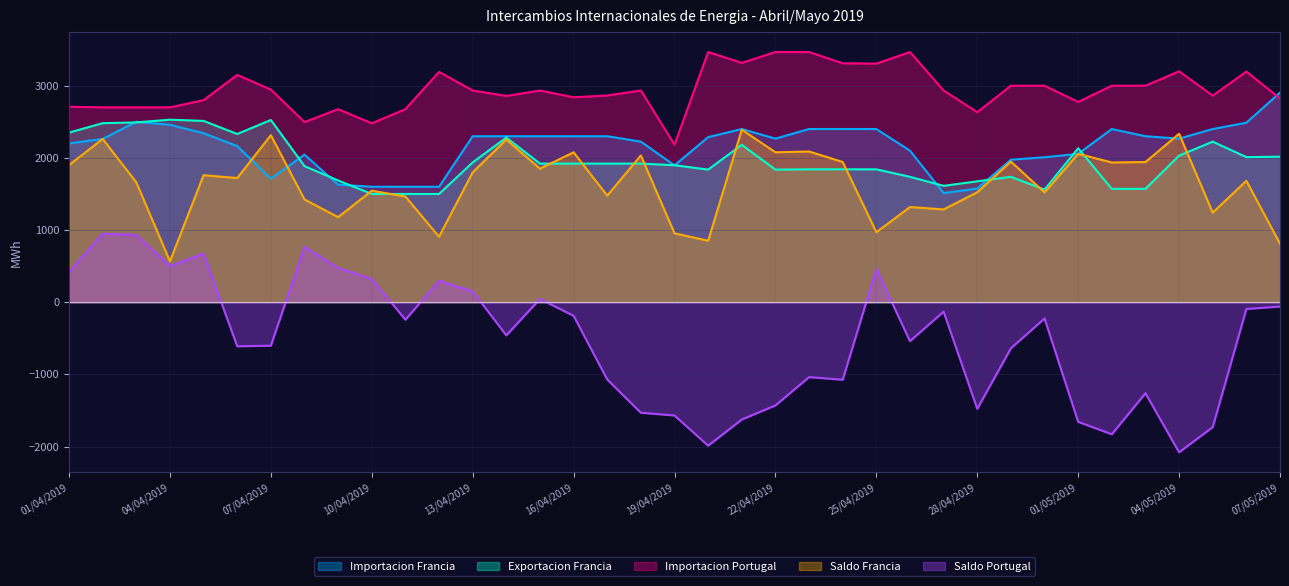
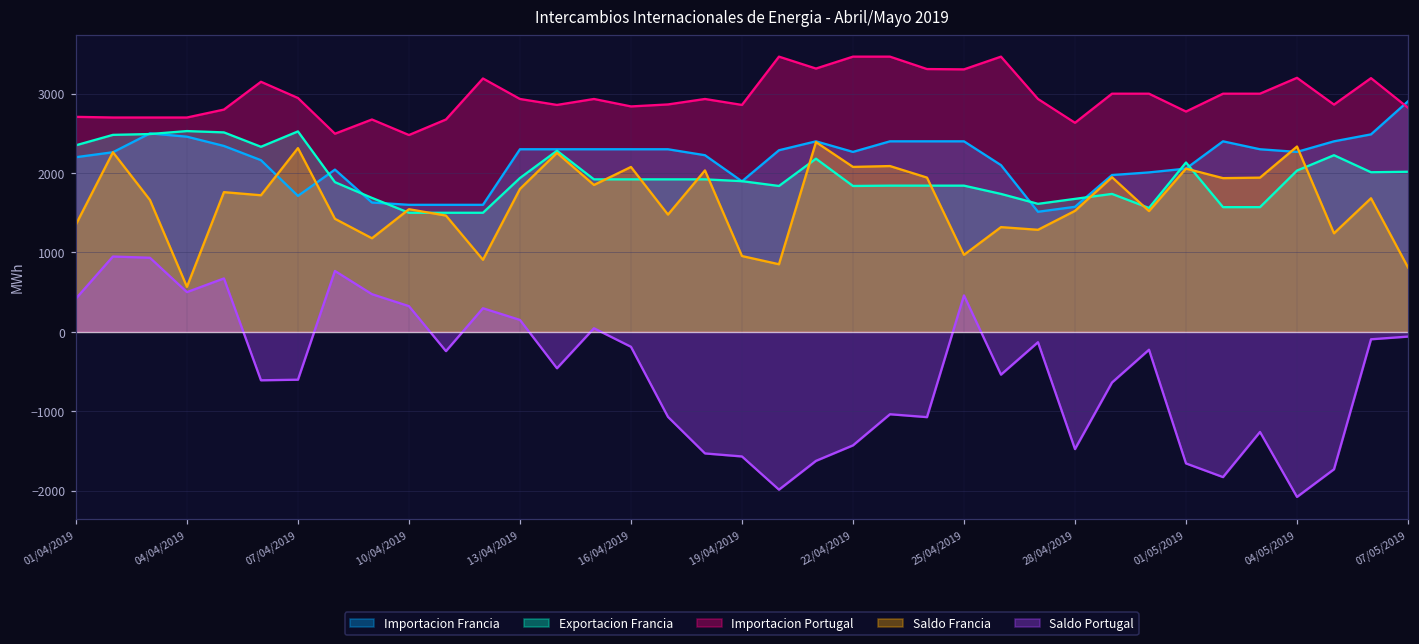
Saldo Francia, 01/04/2019: 1900 -> 1400
Importacion Portugal, 19/04/2019: 2200 -> 2900
